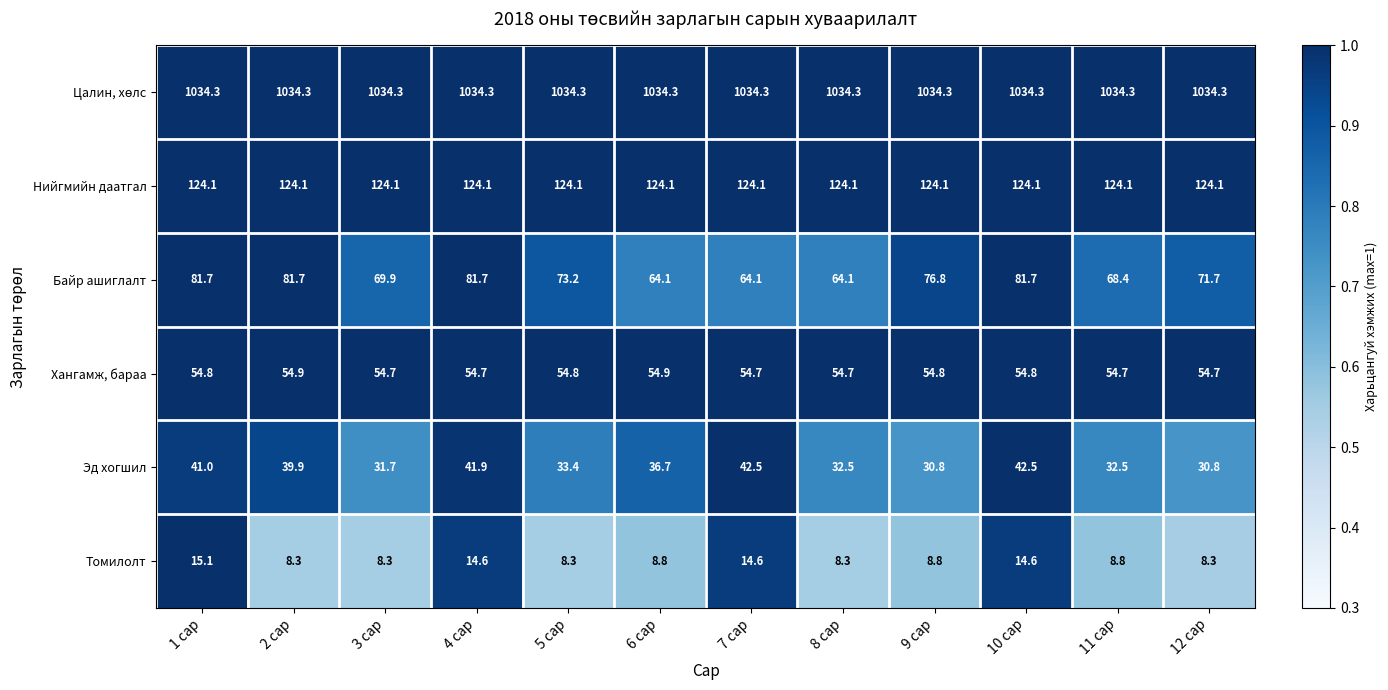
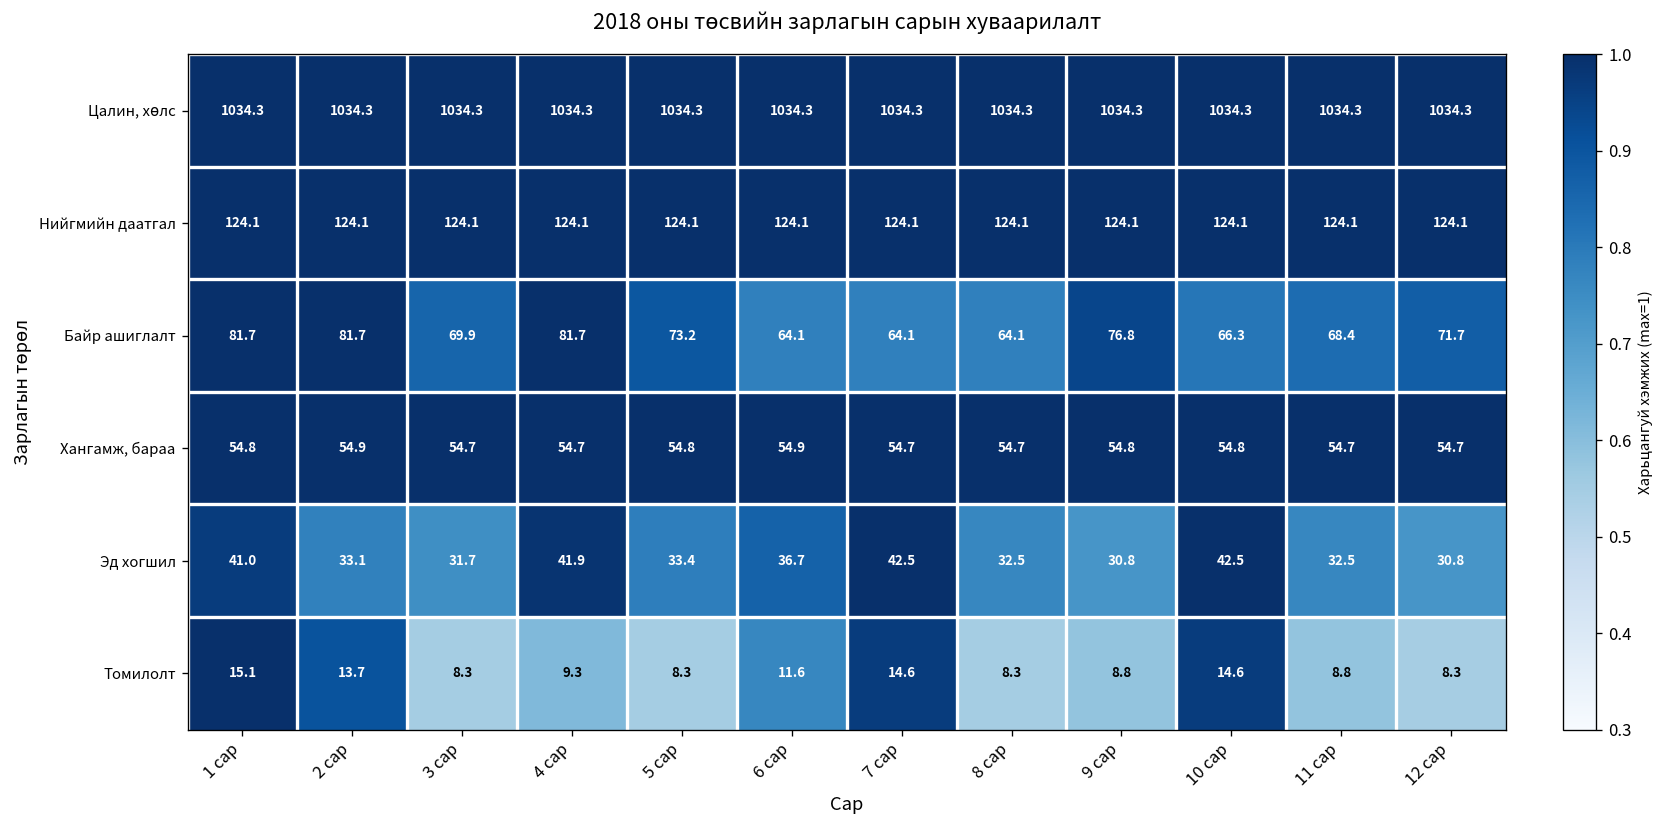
Байр ашиглалт, 10 сар: 81.7 -> 66.3
Эд хогшил, 2 сар: 39.9 -> 33.1
Томилолт, 2 сар: 8.3 -> 13.7
Томилолт, 4 сар: 14.6 -> 9.3
Томилолт, 6 сар: 8.8 -> 11.6
